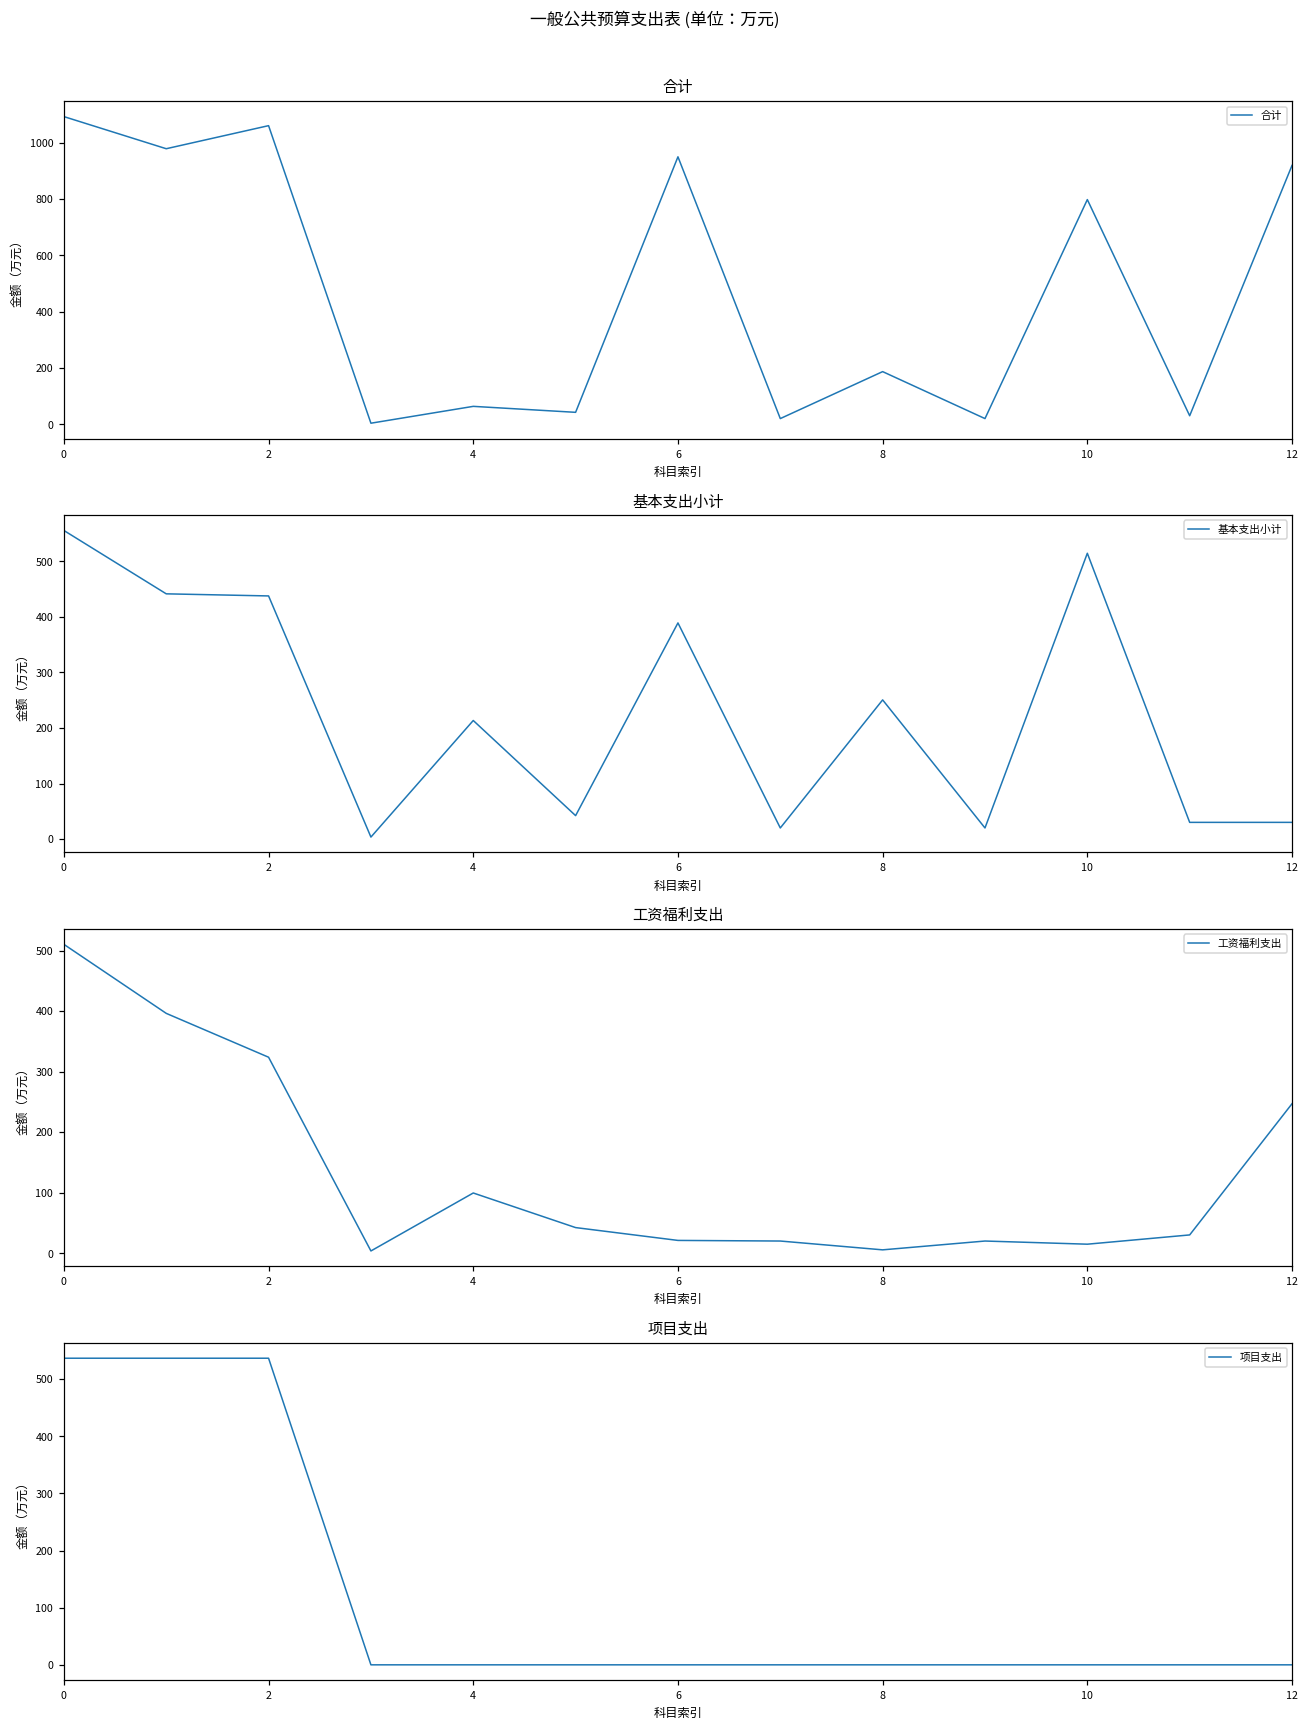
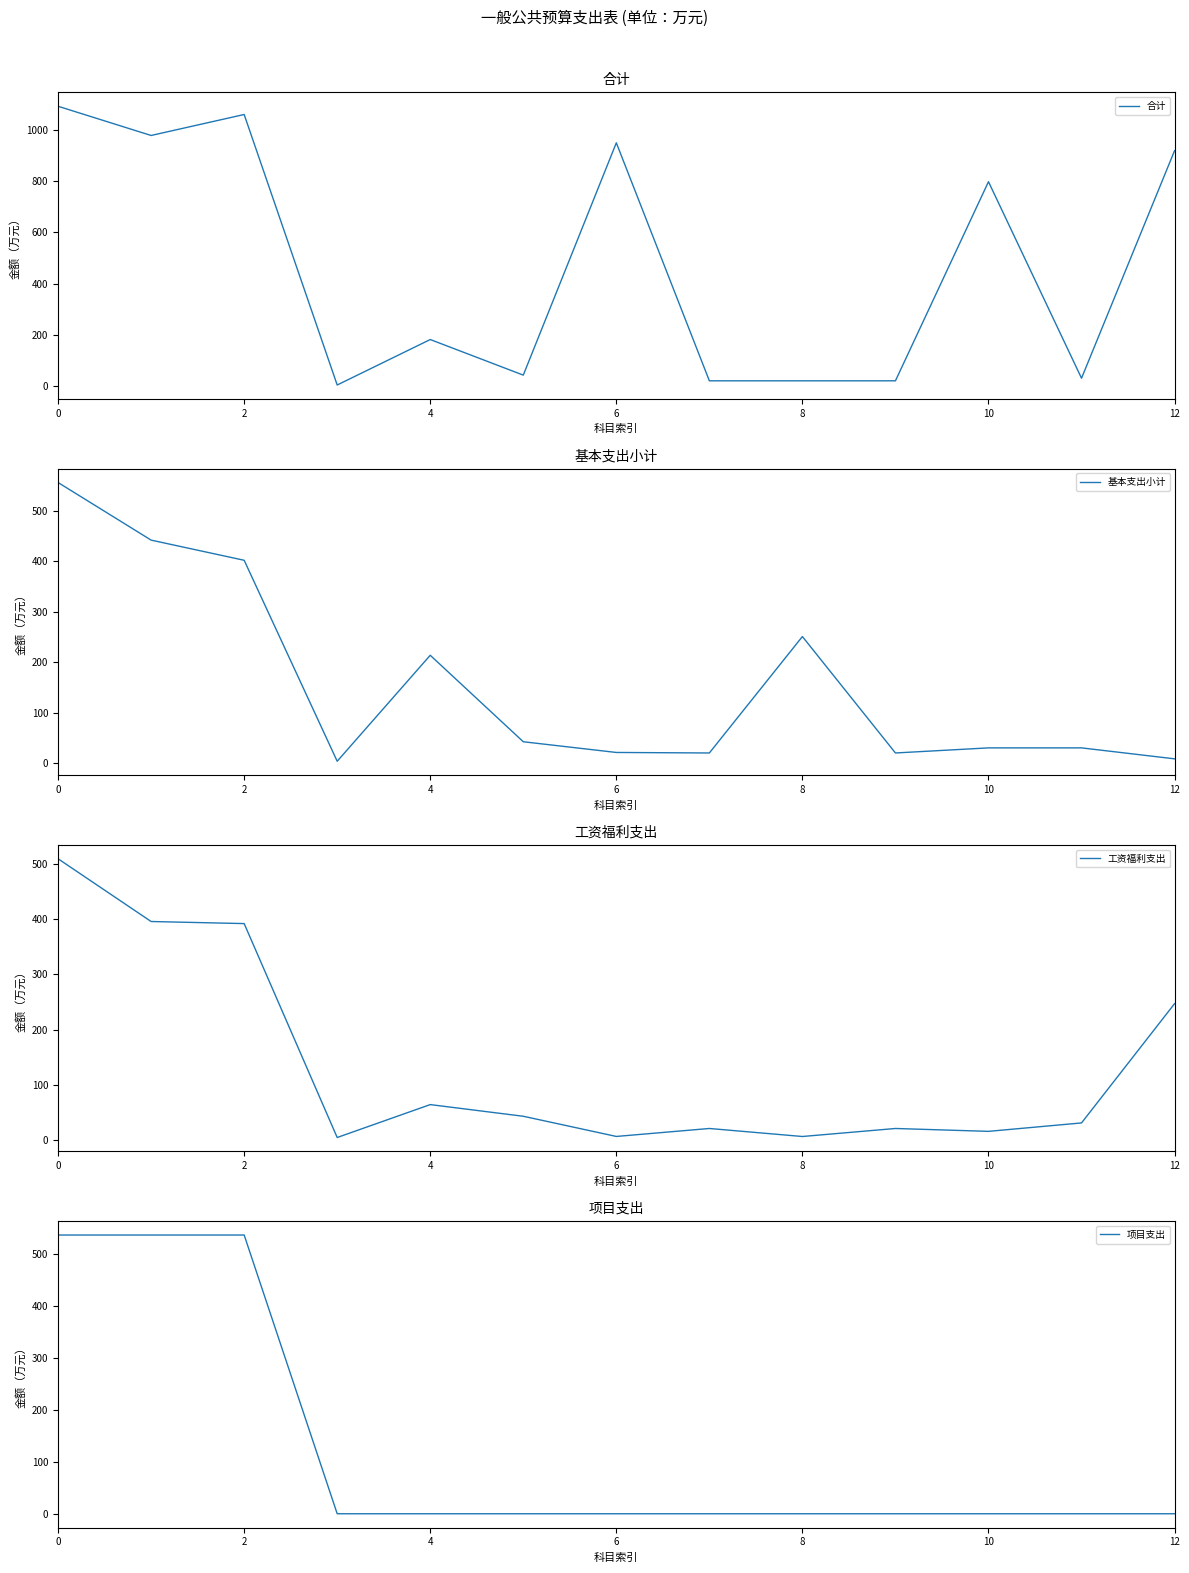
合计, 4: 60 -> 180
合计, 8: 190 -> 20
基本支出小计, 2: 440 -> 400
基本支出小计, 6: 390 -> 20
基本支出小计, 10: 510 -> 30
基本支出小计, 12: 30 -> 10
工资福利支出, 2: 320 -> 390
工资福利支出, 4: 100 -> 60
工资福利支出, 6: 20 -> 10
